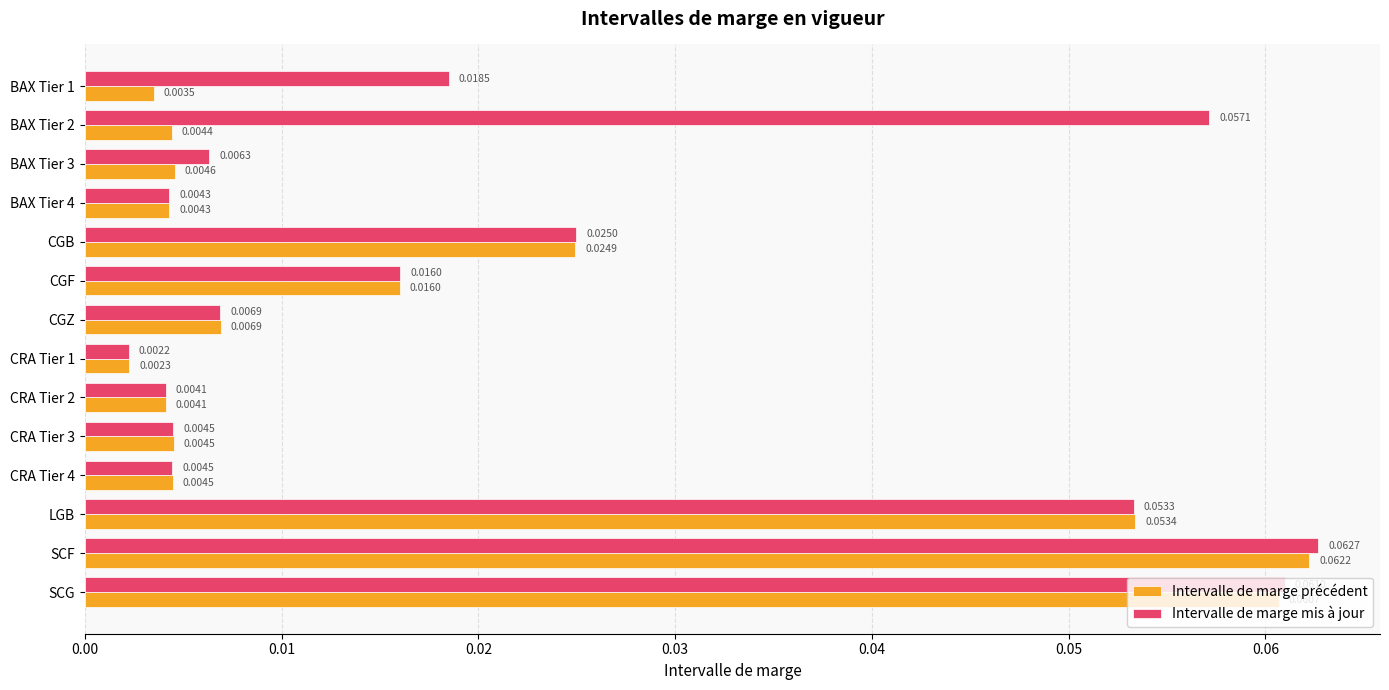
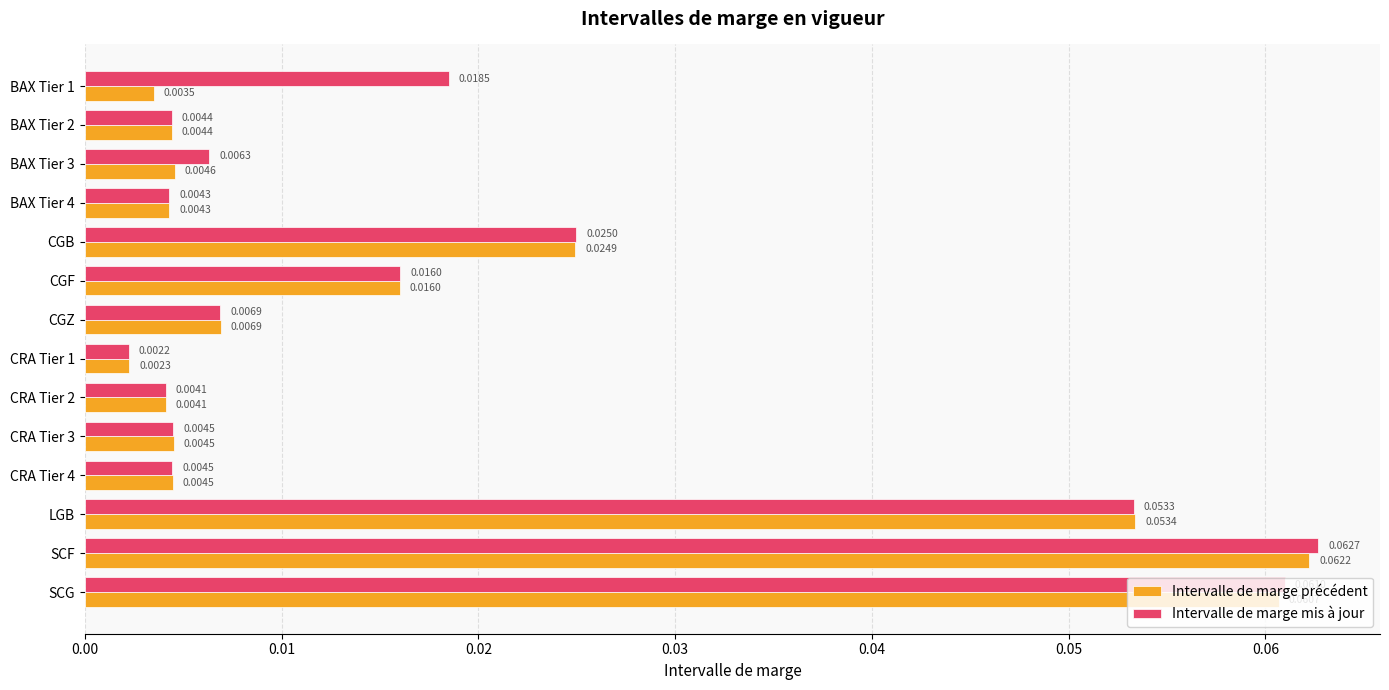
Intervalle de marge mis à jour, BAX Tier 2: 0.0571 -> 0.0044
